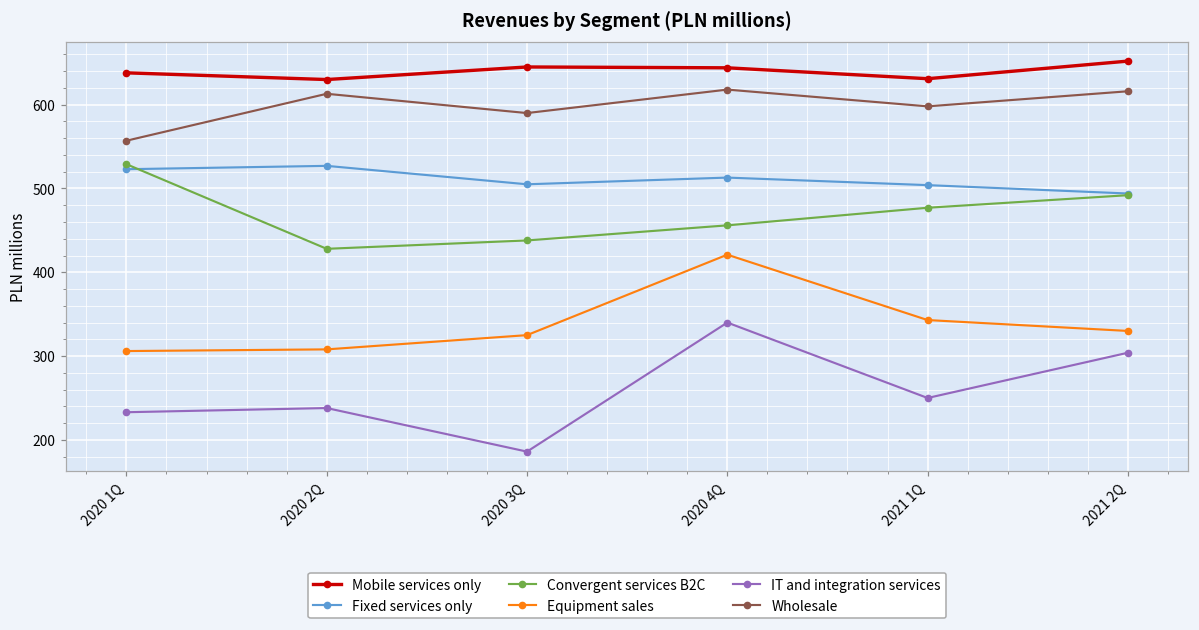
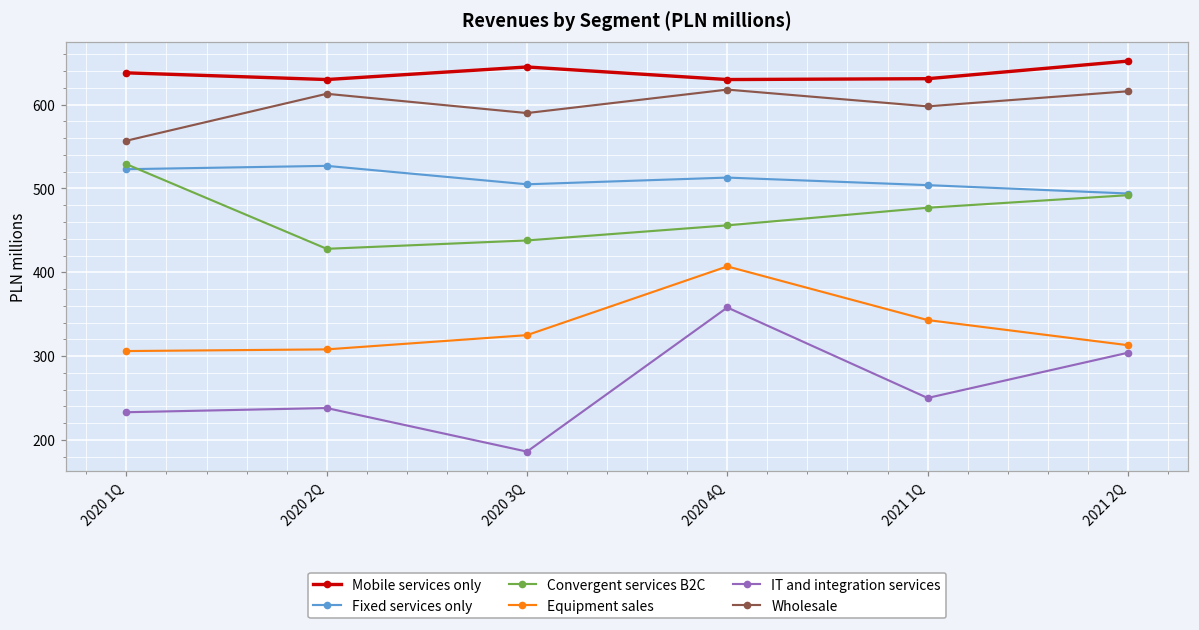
Mobile services only, 2020 4Q: 640 -> 630
Equipment sales, 2020 4Q: 420 -> 410
IT and integration services, 2020 4Q: 340 -> 360
Equipment sales, 2021 2Q: 330 -> 310
